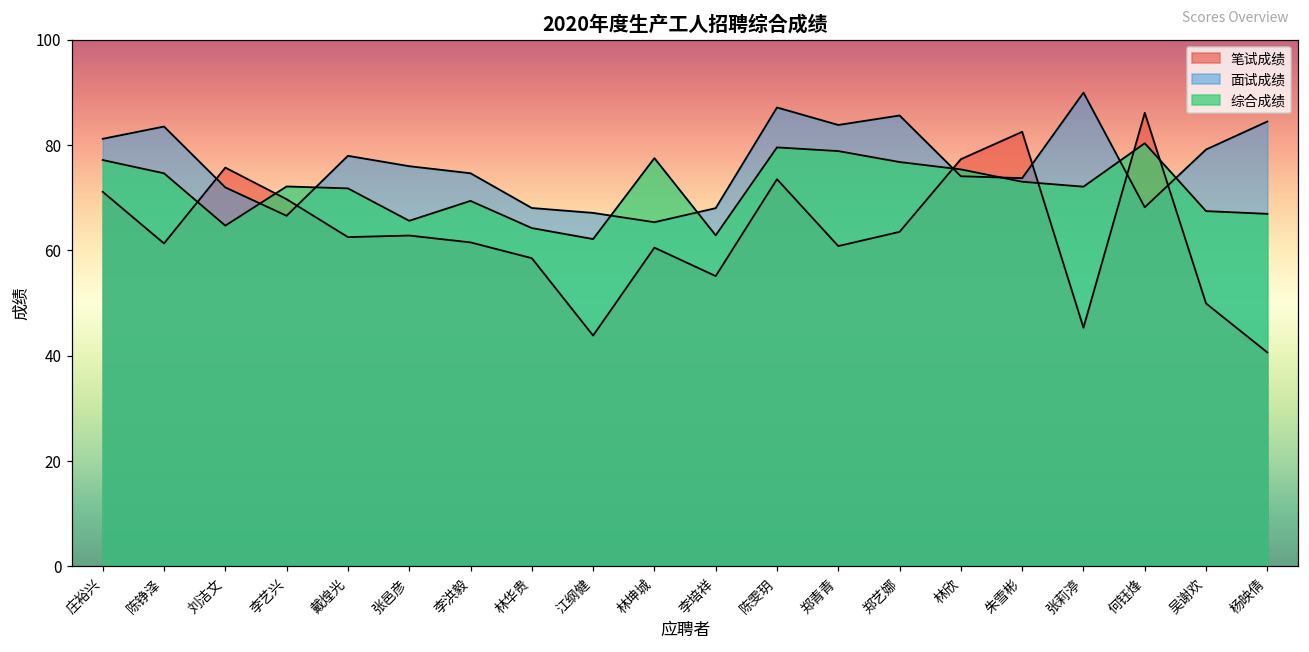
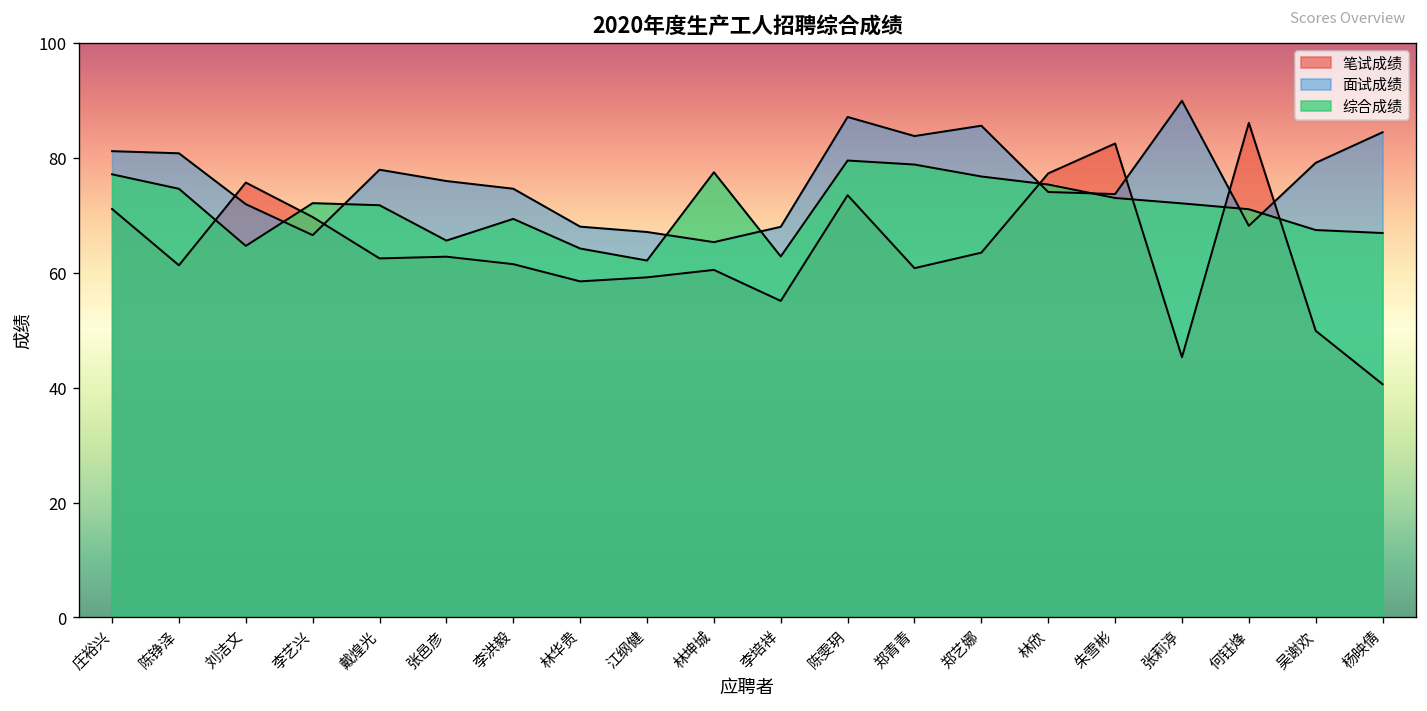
面试成绩, 陈铮泽: 84 -> 81
笔试成绩, 江纲健: 44 -> 59
综合成绩, 何钰烽: 80 -> 71
